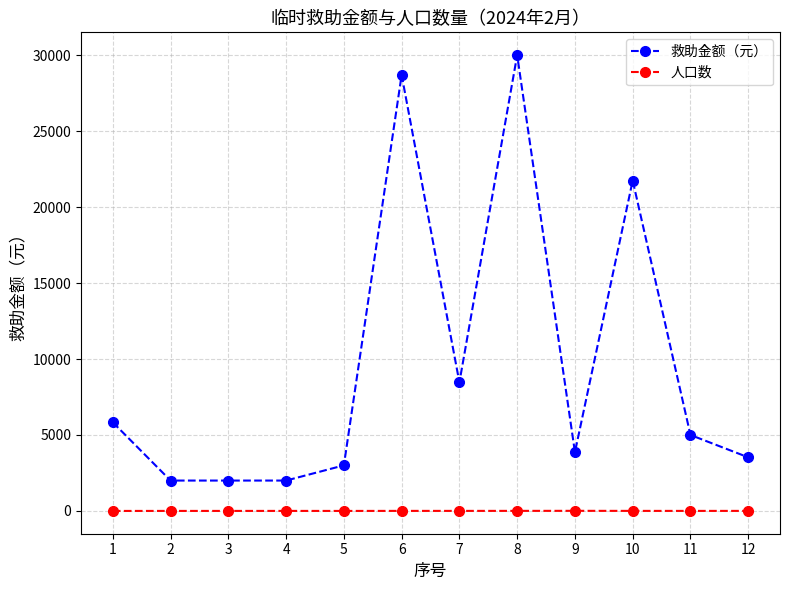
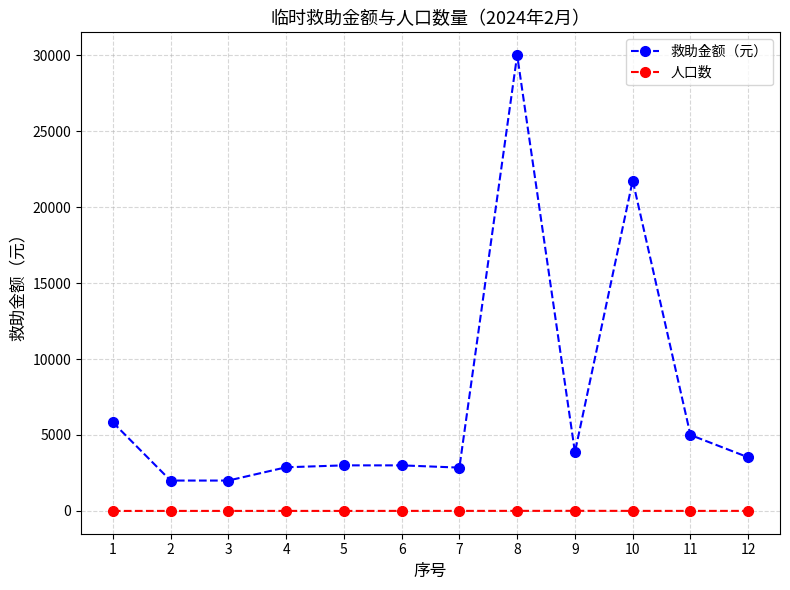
救助金额（元）, 4: 2000 -> 2900
救助金额（元）, 6: 28700 -> 3000
救助金额（元）, 7: 8500 -> 2900
